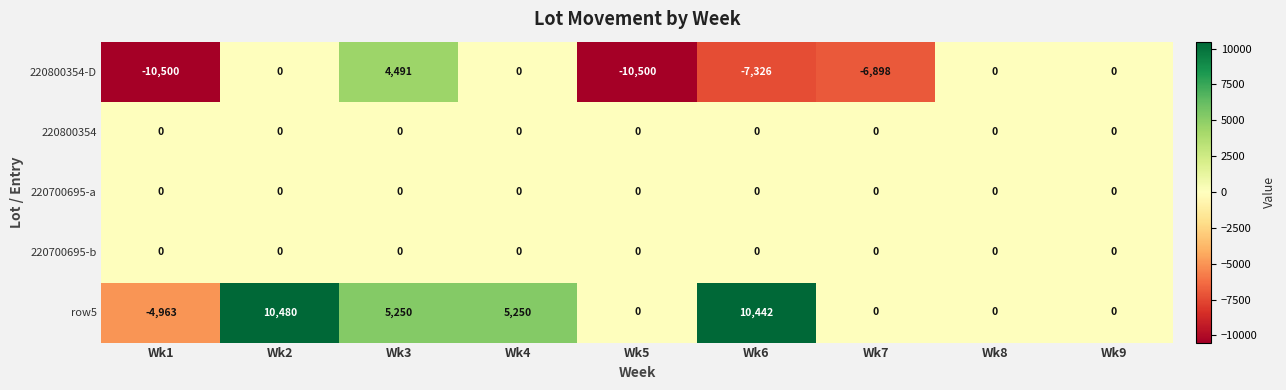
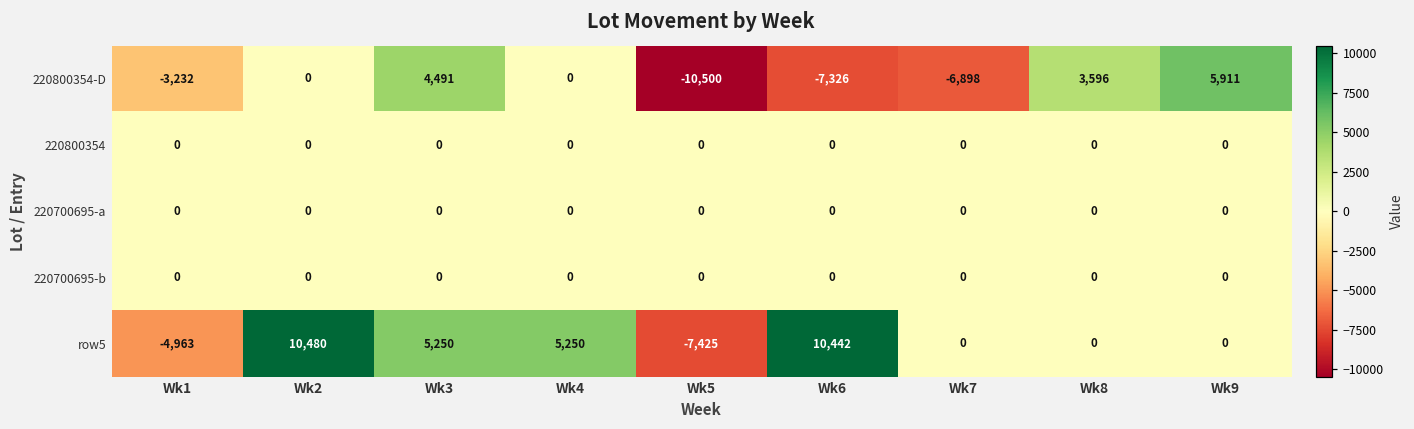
220800354-D, Wk1: -10,500 -> -3,232
220800354-D, Wk8: 0 -> 3,596
220800354-D, Wk9: 0 -> 5,911
row5, Wk5: 0 -> -7,425
